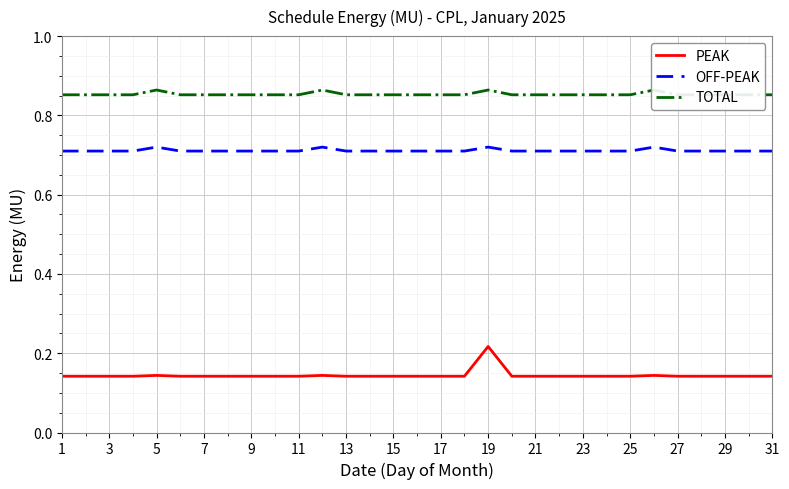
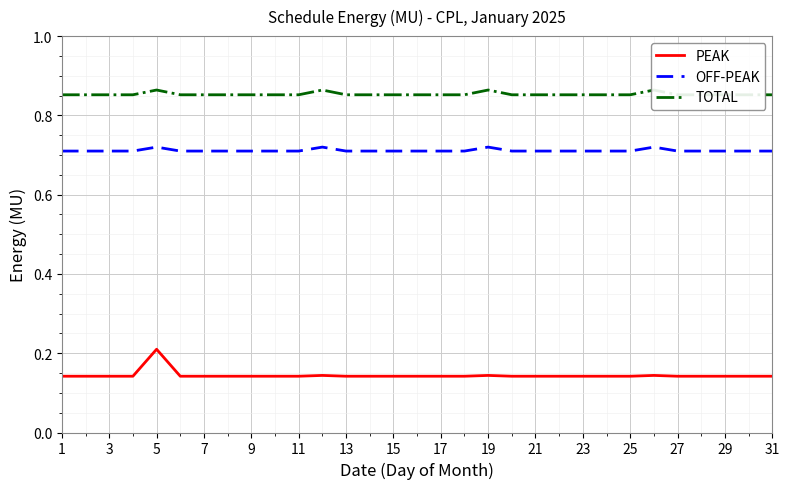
PEAK, 5: 0.14 -> 0.21
PEAK, 19: 0.22 -> 0.14
